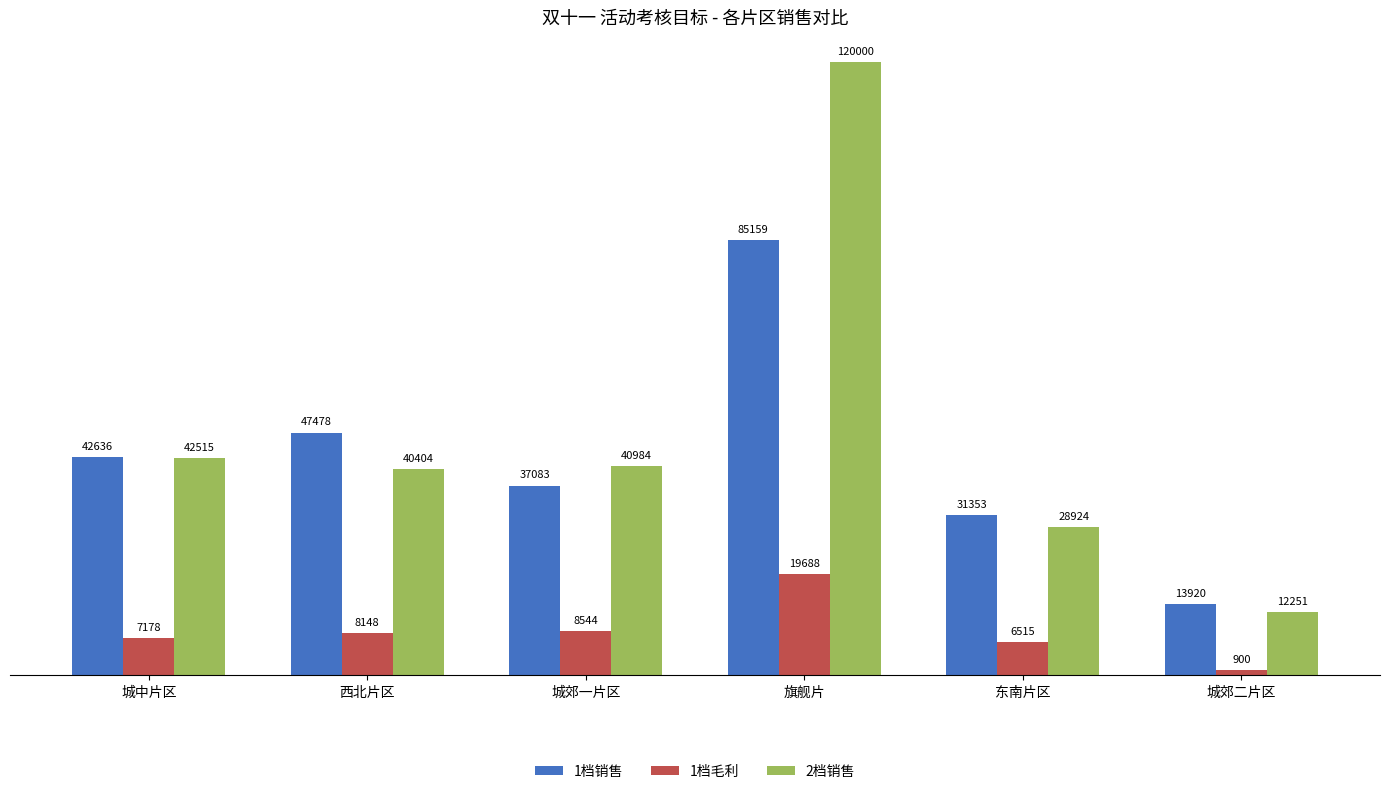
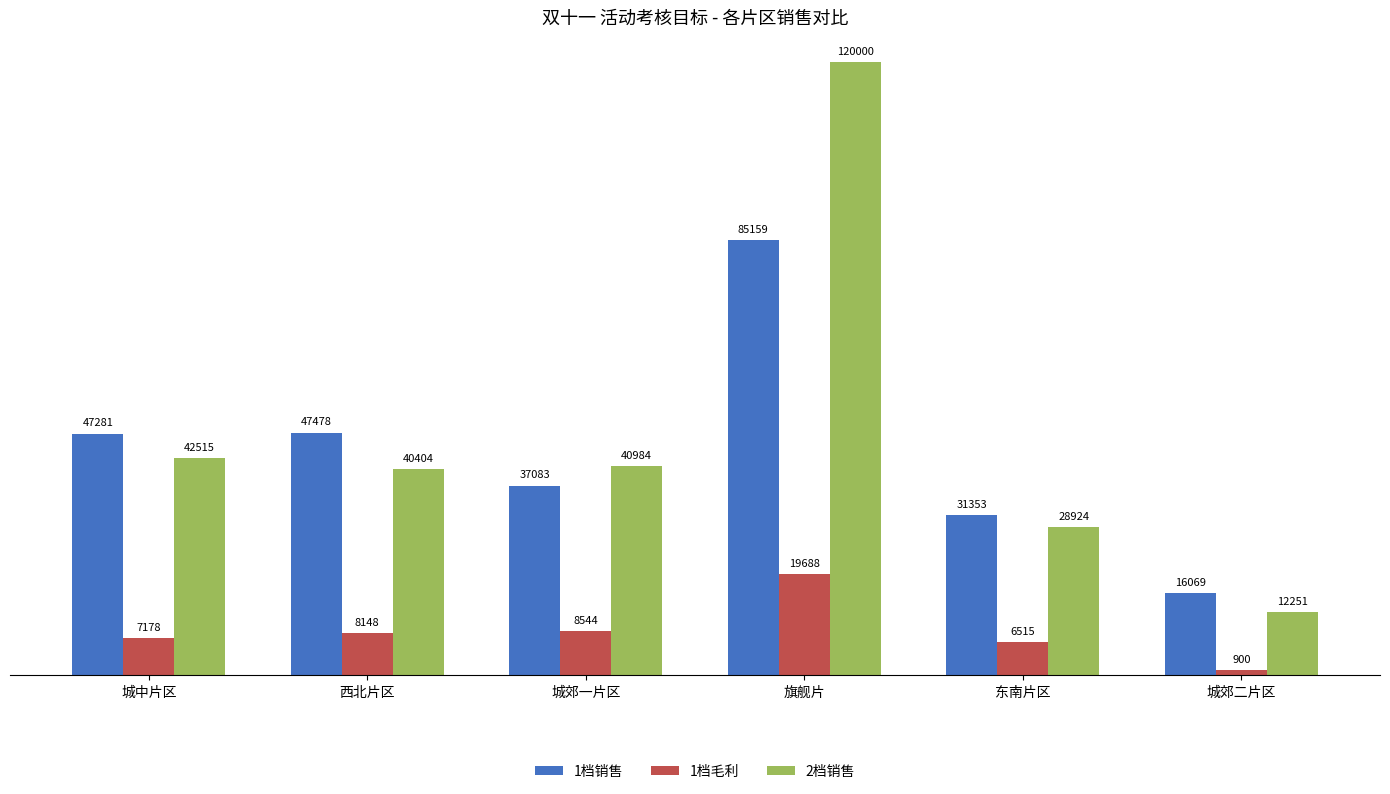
1档销售, 城中片区: 42636 -> 47281
1档销售, 城郊二片区: 13920 -> 16069
